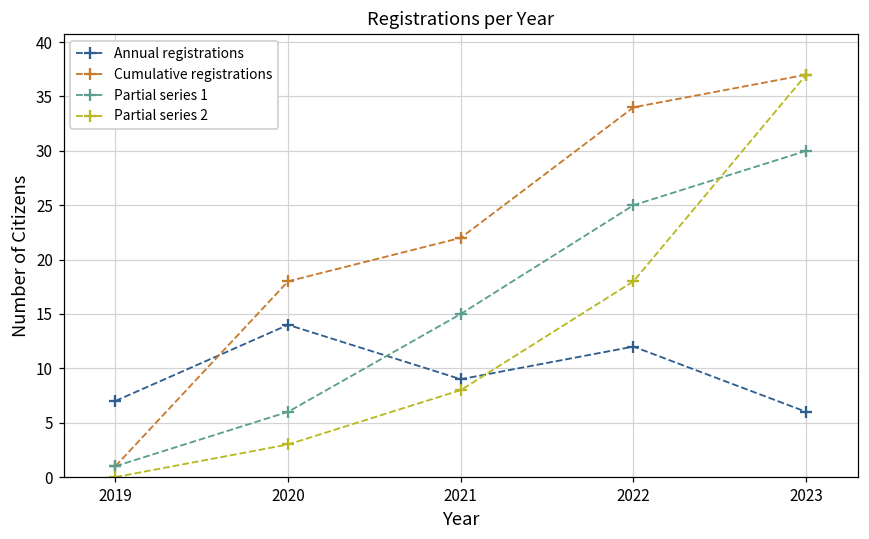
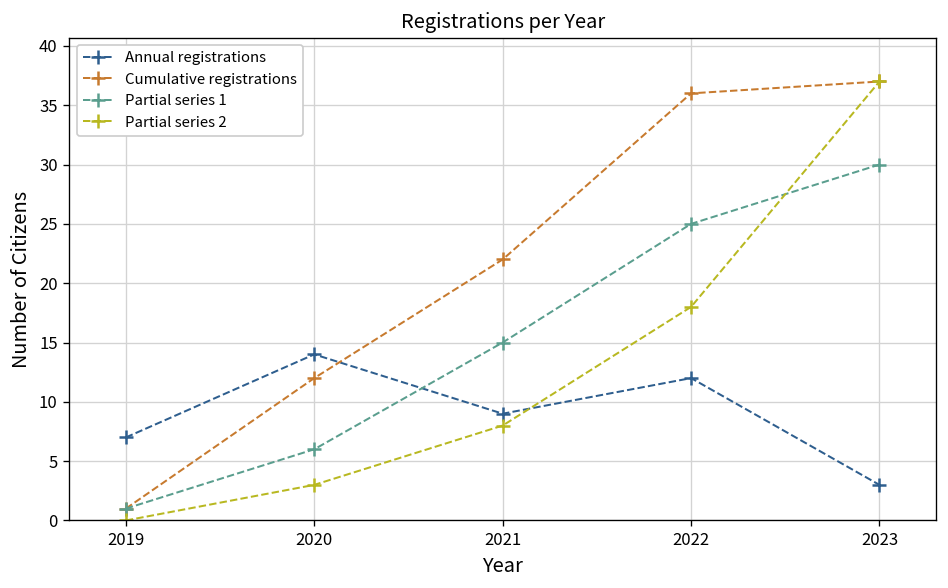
Cumulative registrations, 2020: 18 -> 12
Cumulative registrations, 2022: 34 -> 36
Annual registrations, 2023: 6 -> 3
